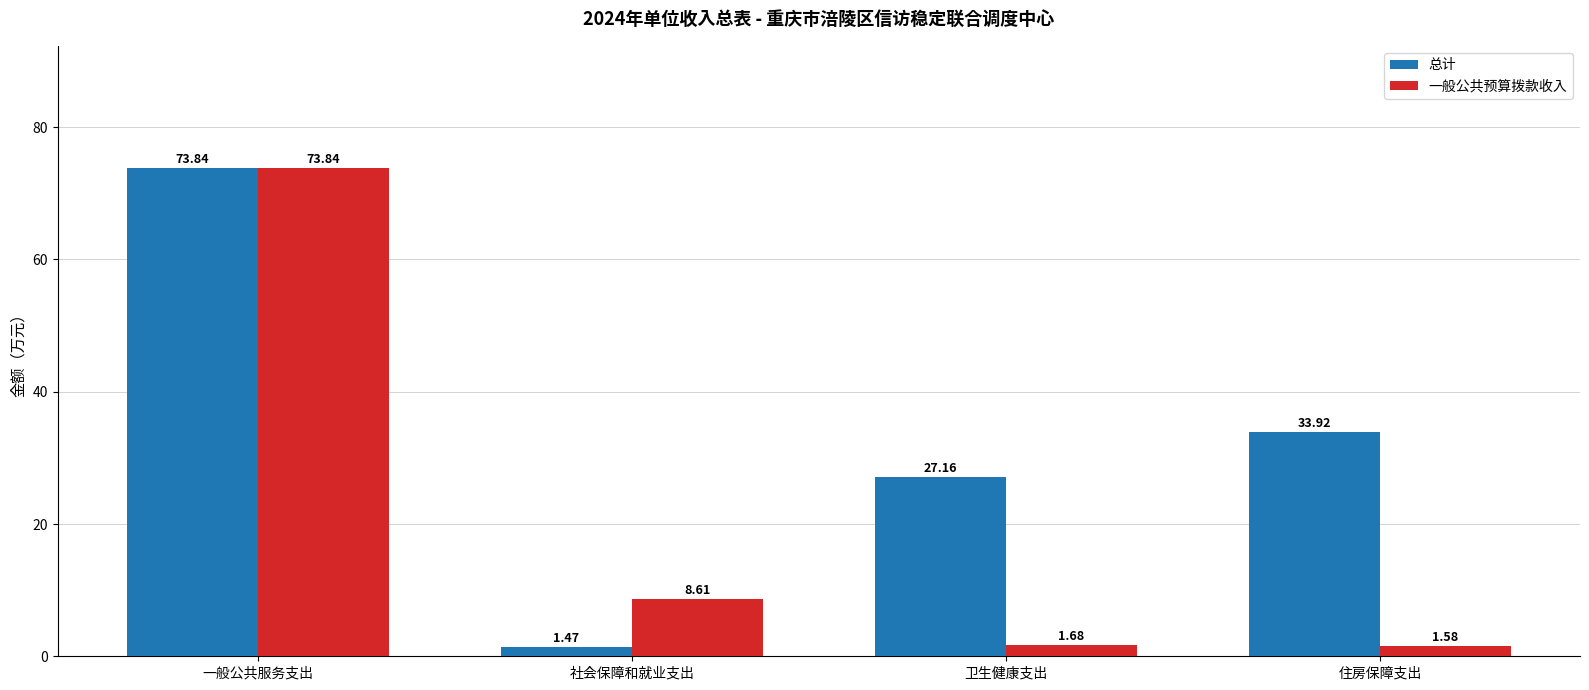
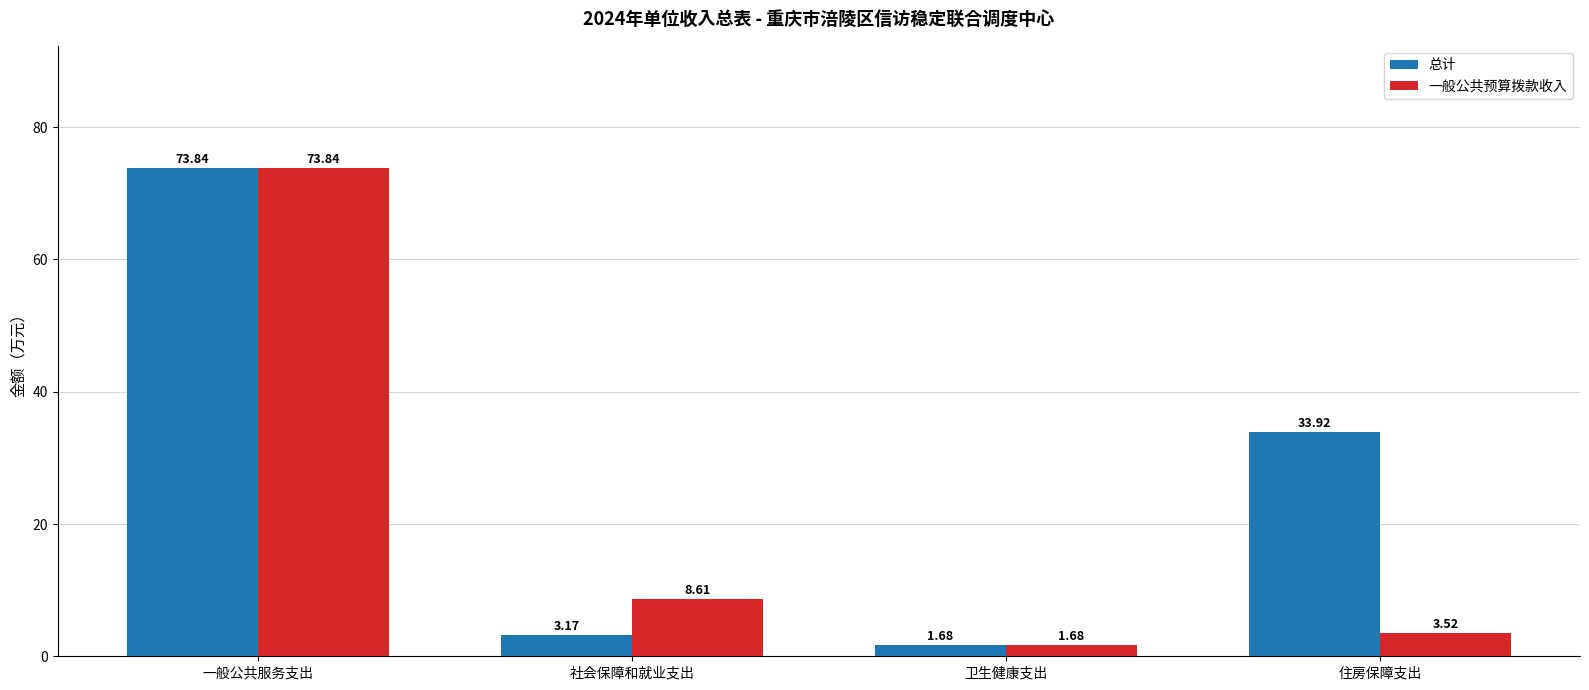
总计, 社会保障和就业支出: 1.47 -> 3.17
总计, 卫生健康支出: 27.16 -> 1.68
一般公共预算拨款收入, 住房保障支出: 1.58 -> 3.52
